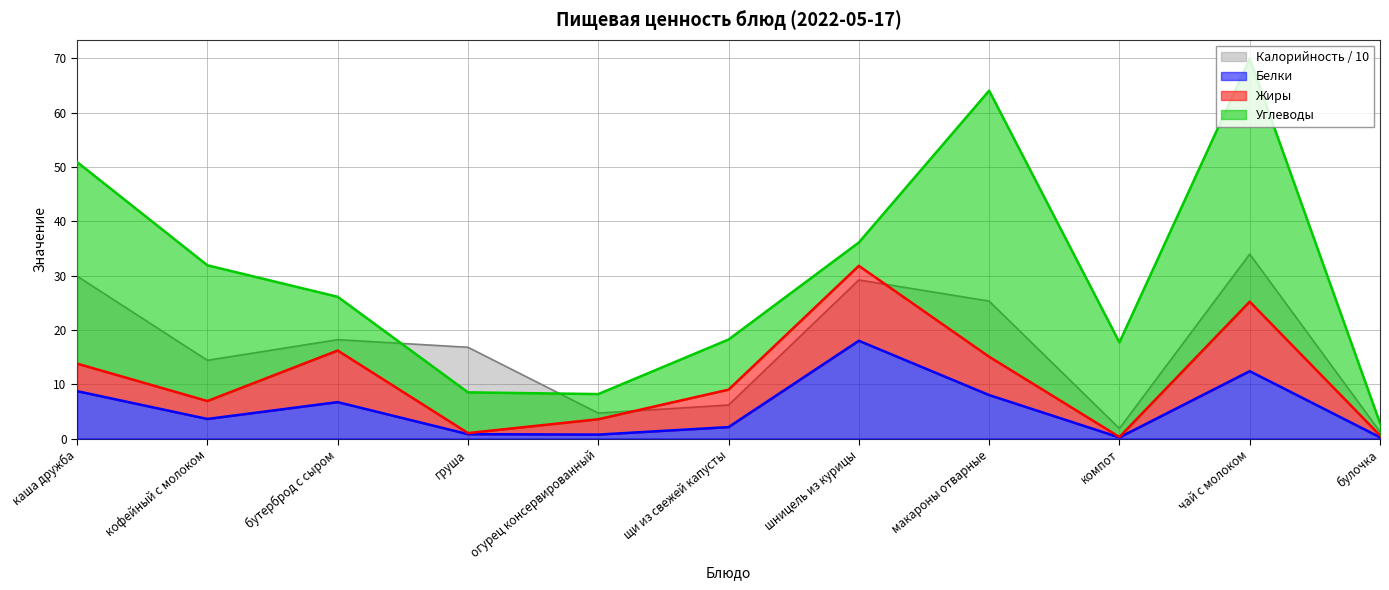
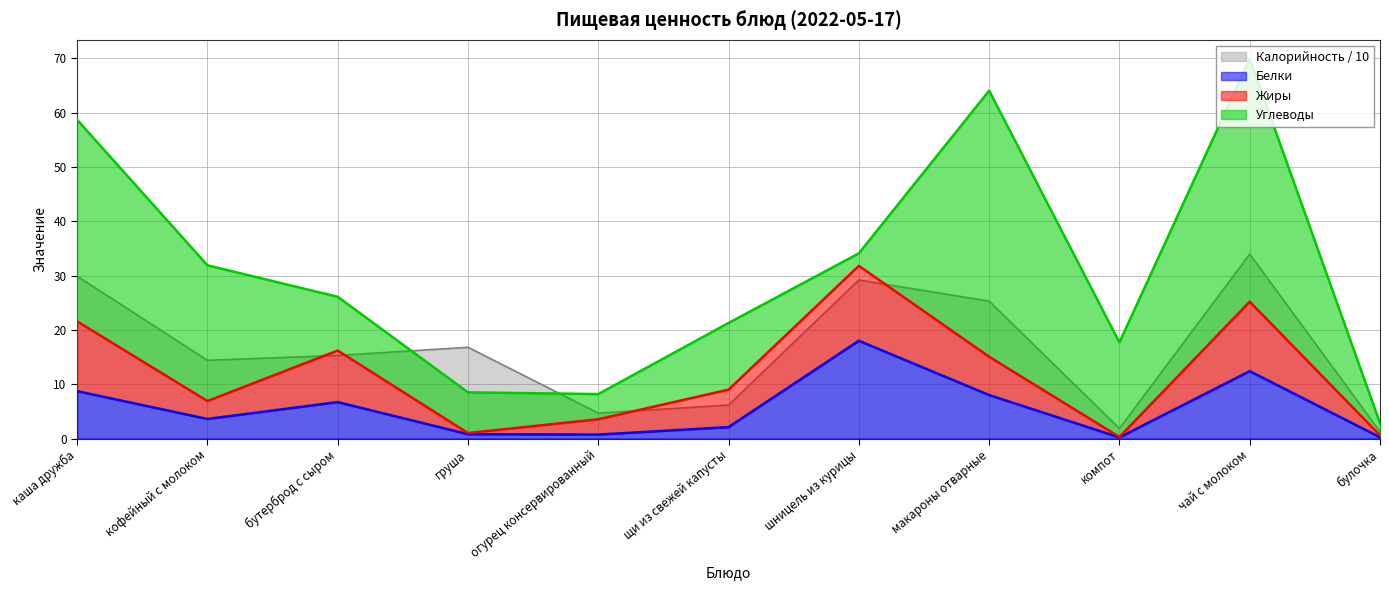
Жиры, каша дружба: 5 -> 13
Калорийность / 10, бутерброд с сыром: 18 -> 15
Углеводы, щи из свежей капусты: 9 -> 12
Углеводы, шницель из курицы: 4 -> 2
